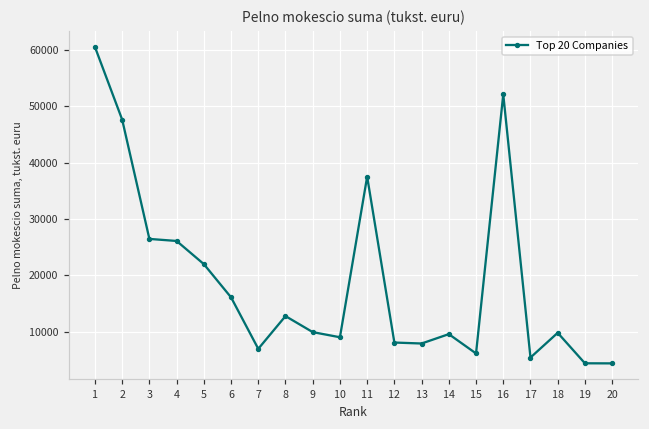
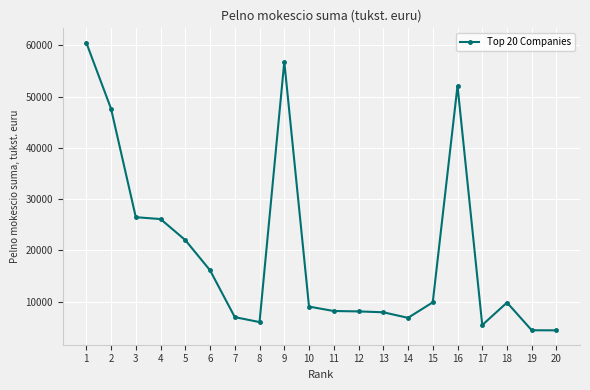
8: 13000 -> 6000
9: 10000 -> 57000
11: 38000 -> 8000
14: 10000 -> 7000
15: 6000 -> 10000
